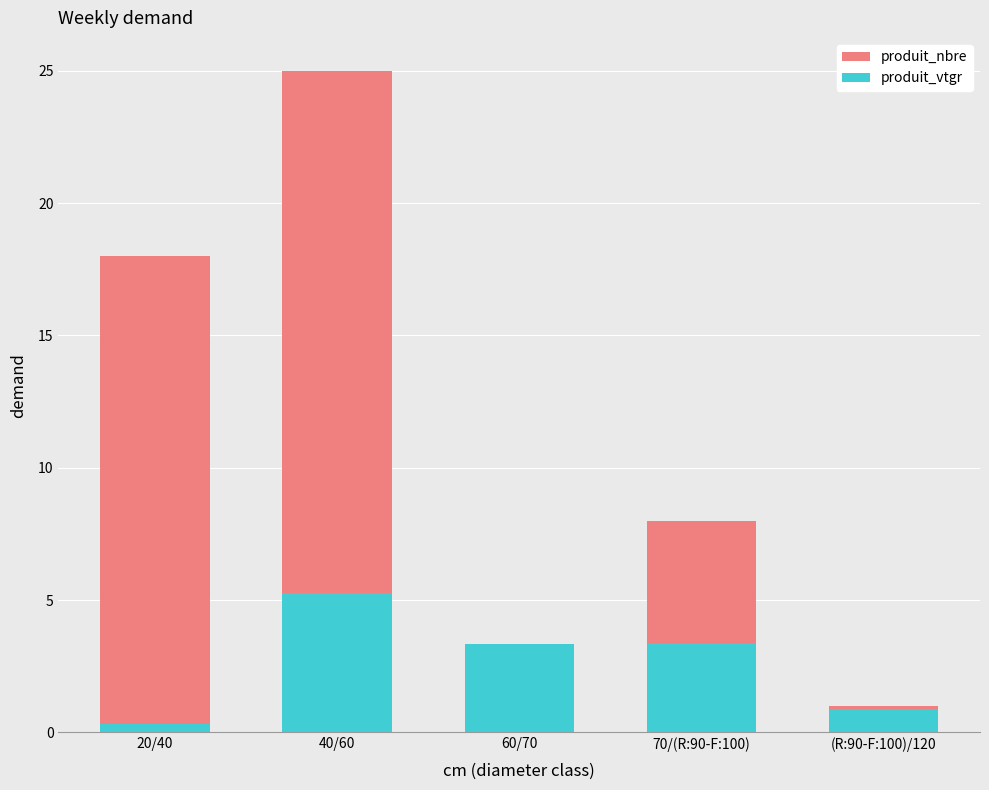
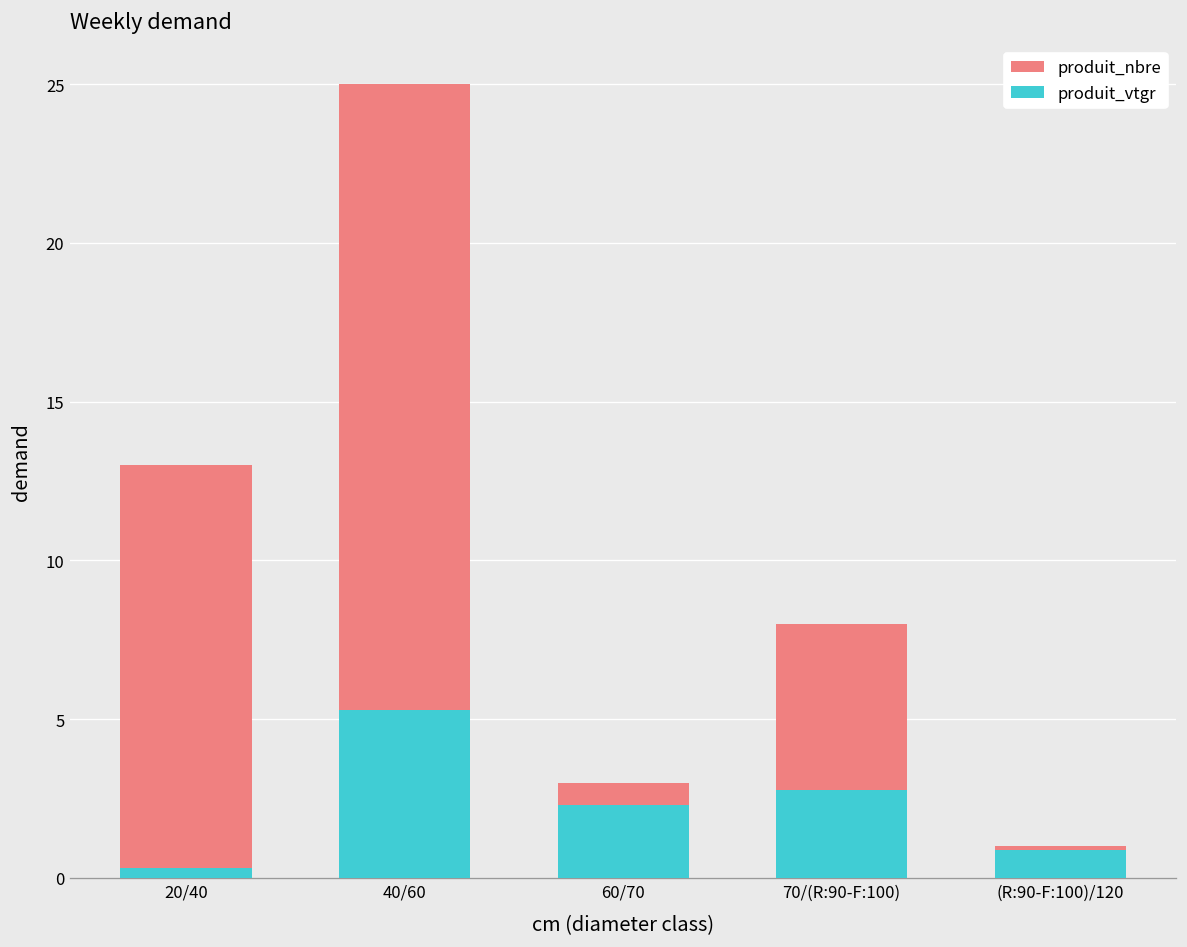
produit_nbre, 20/40: 18 -> 13
produit_vtgr, 60/70: 3.3 -> 2.3
produit_vtgr, 70/(R:90-F:100): 3.4 -> 2.8
